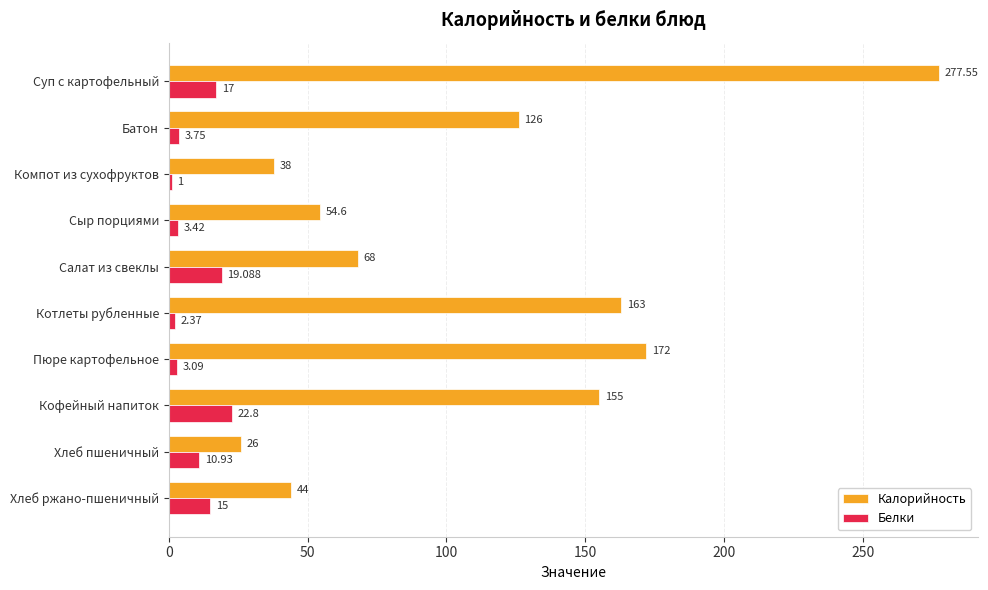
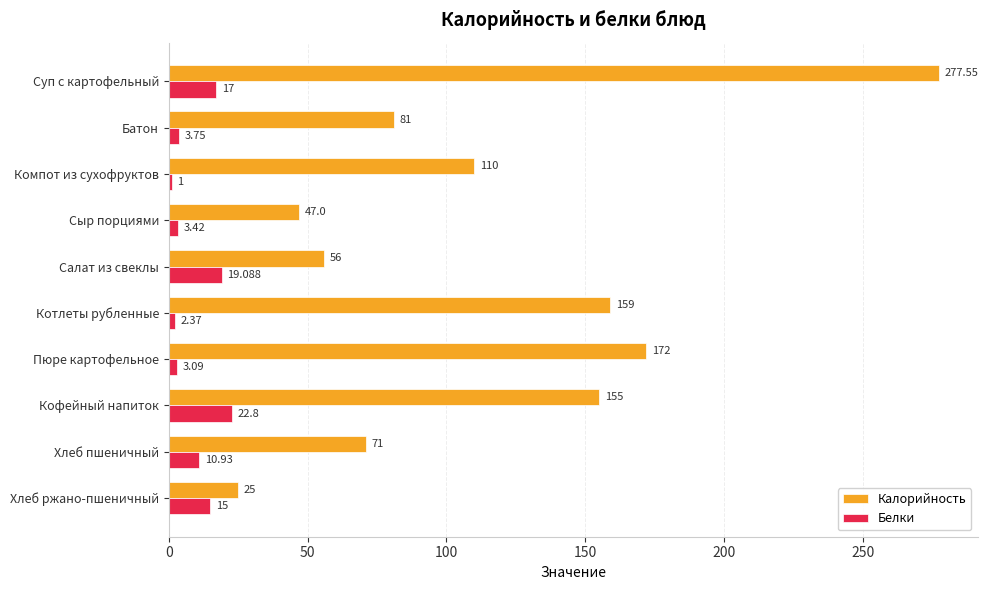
Калорийность, Батон: 126 -> 81
Калорийность, Компот из сухофруктов: 38 -> 110
Калорийность, Сыр порциями: 54.6 -> 47.0
Калорийность, Салат из свеклы: 68 -> 56
Калорийность, Котлеты рубленные: 163 -> 159
Калорийность, Хлеб пшеничный: 26 -> 71
Калорийность, Хлеб ржано-пшеничный: 44 -> 25
